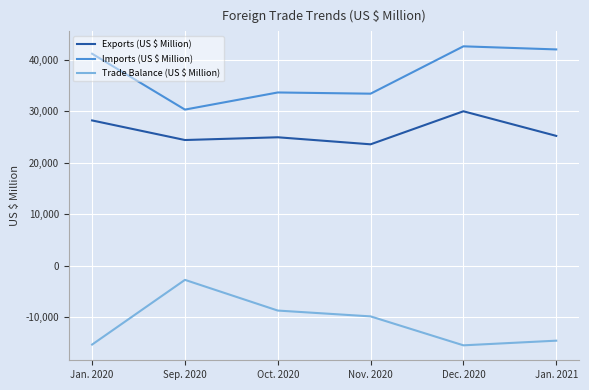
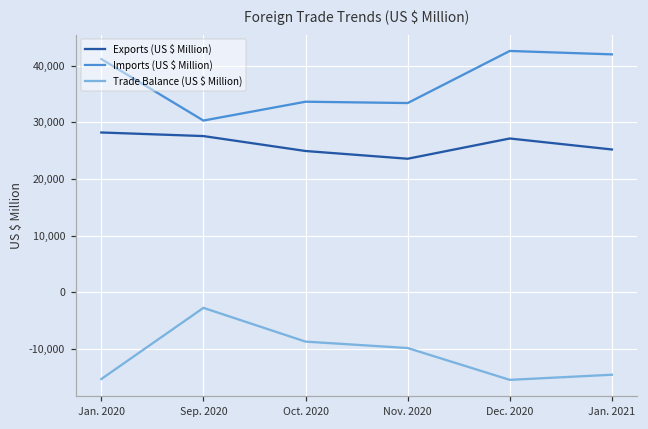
Exports (US $ Million), Sep. 2020: 24,000 -> 28,000
Exports (US $ Million), Dec. 2020: 30,000 -> 27,000
